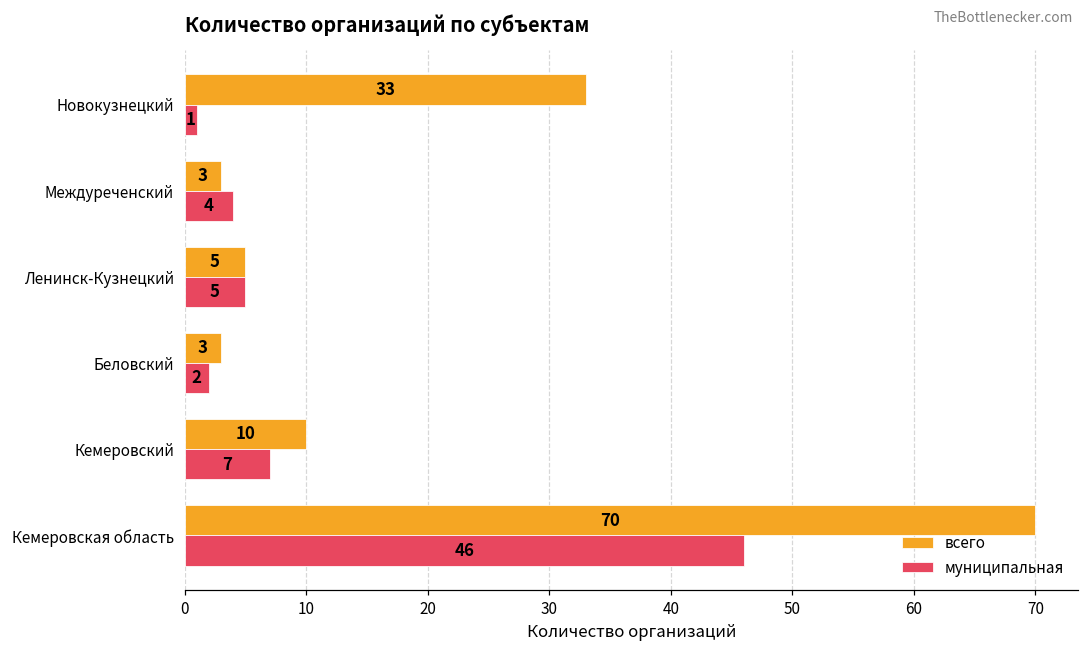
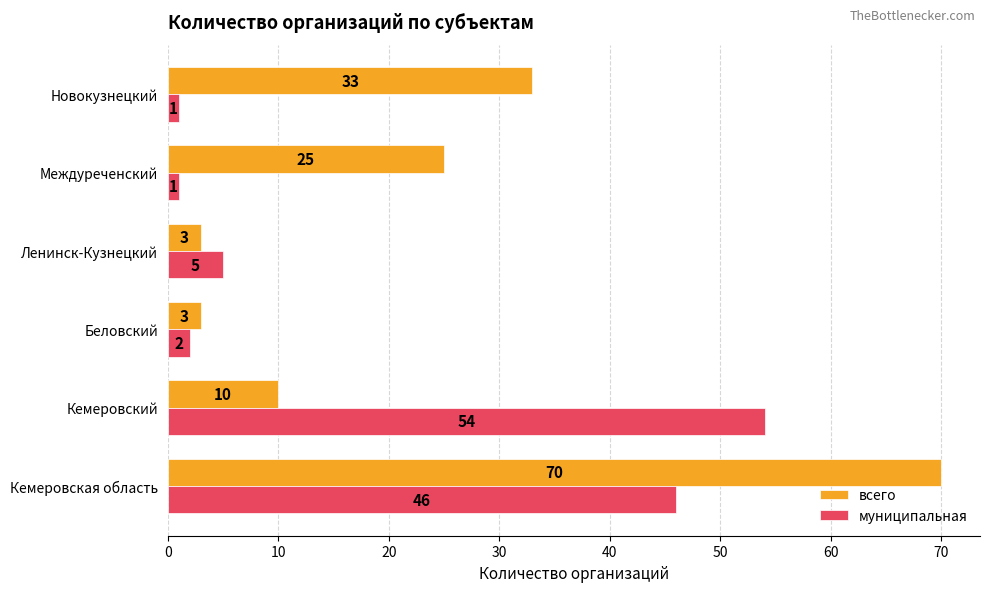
всего, Междуреченский: 3 -> 25
муниципальная, Междуреченский: 4 -> 1
всего, Ленинск-Кузнецкий: 5 -> 3
муниципальная, Кемеровский: 7 -> 54
